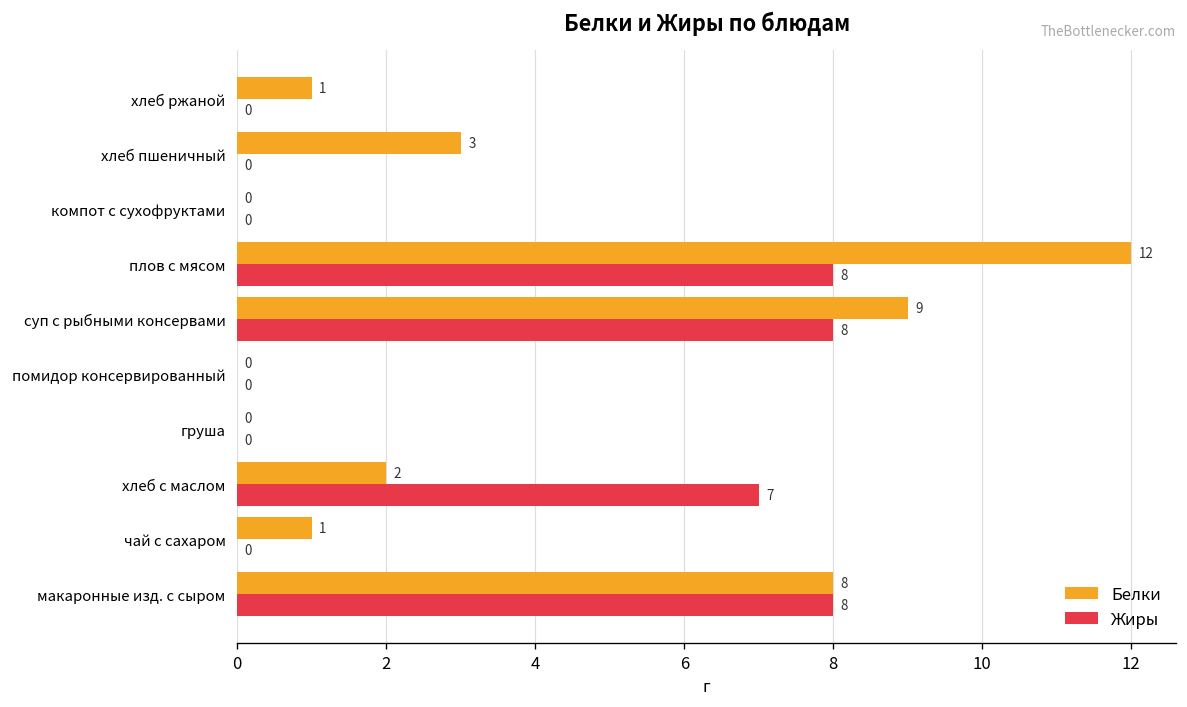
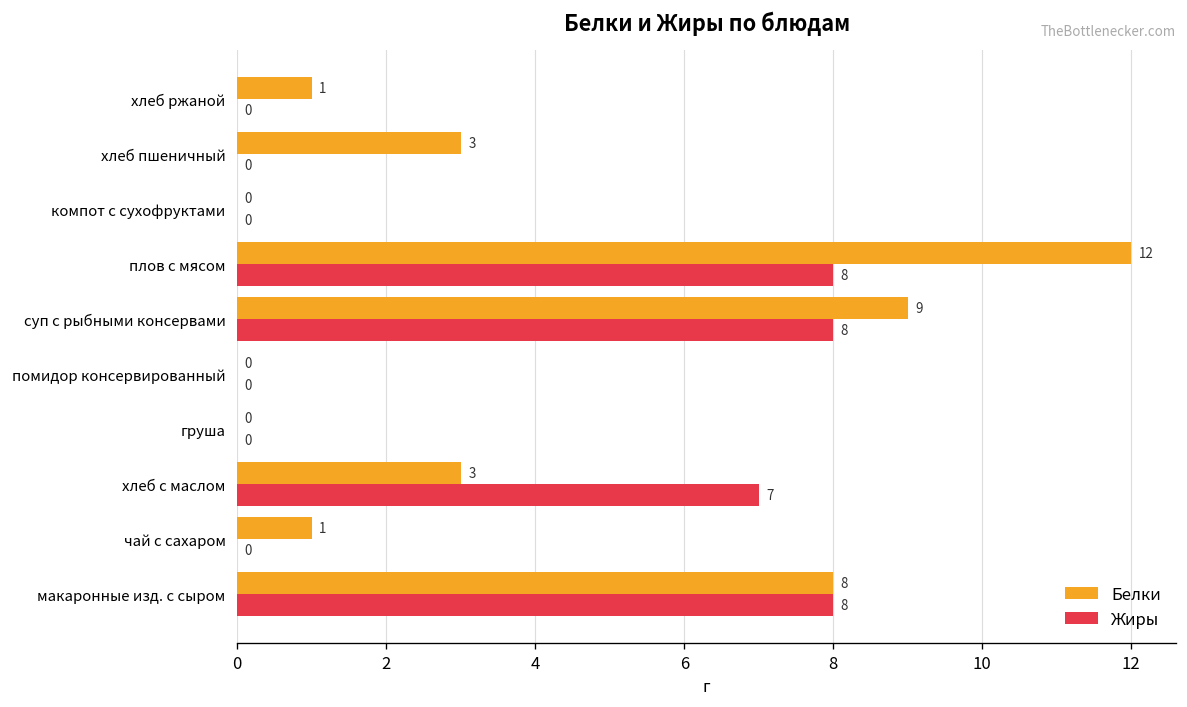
Белки, хлеб с маслом: 2 -> 3
